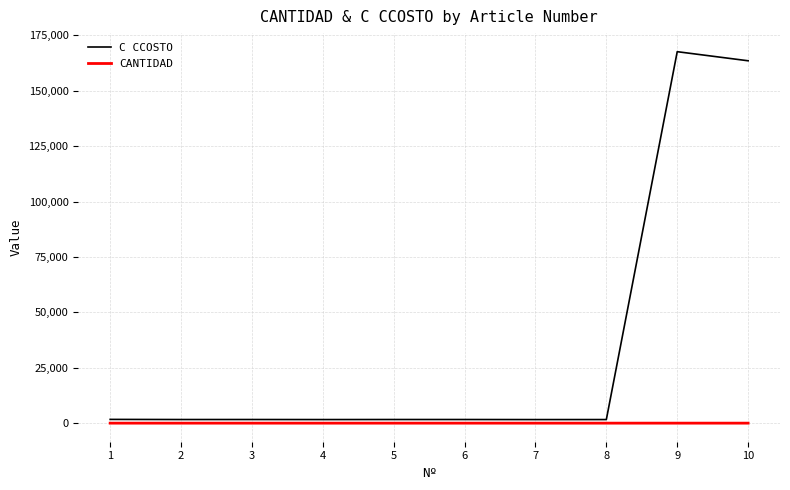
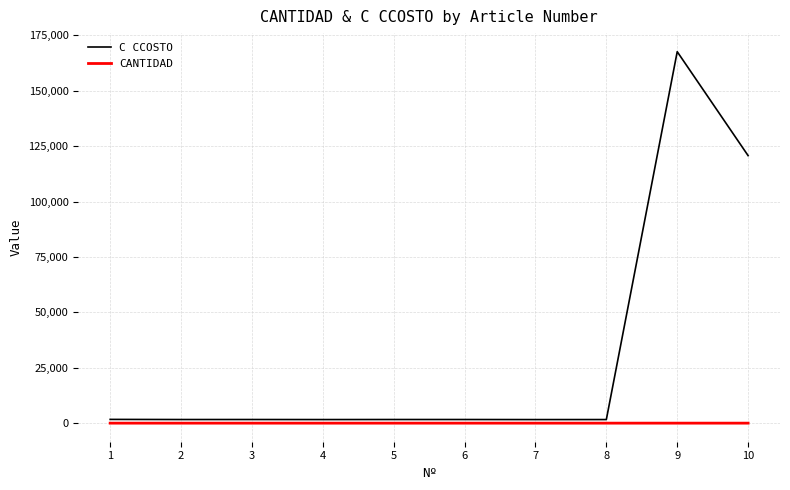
C CCOSTO, 10: 164,000 -> 121,000
